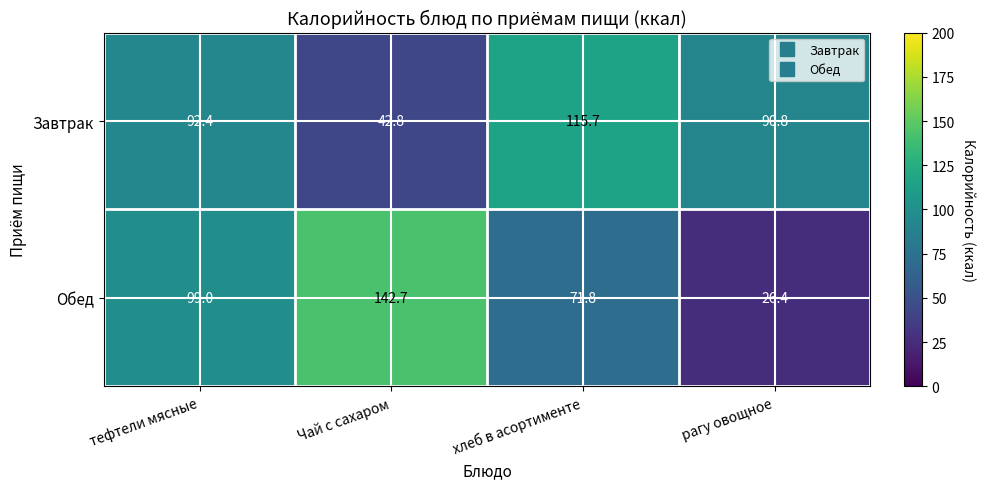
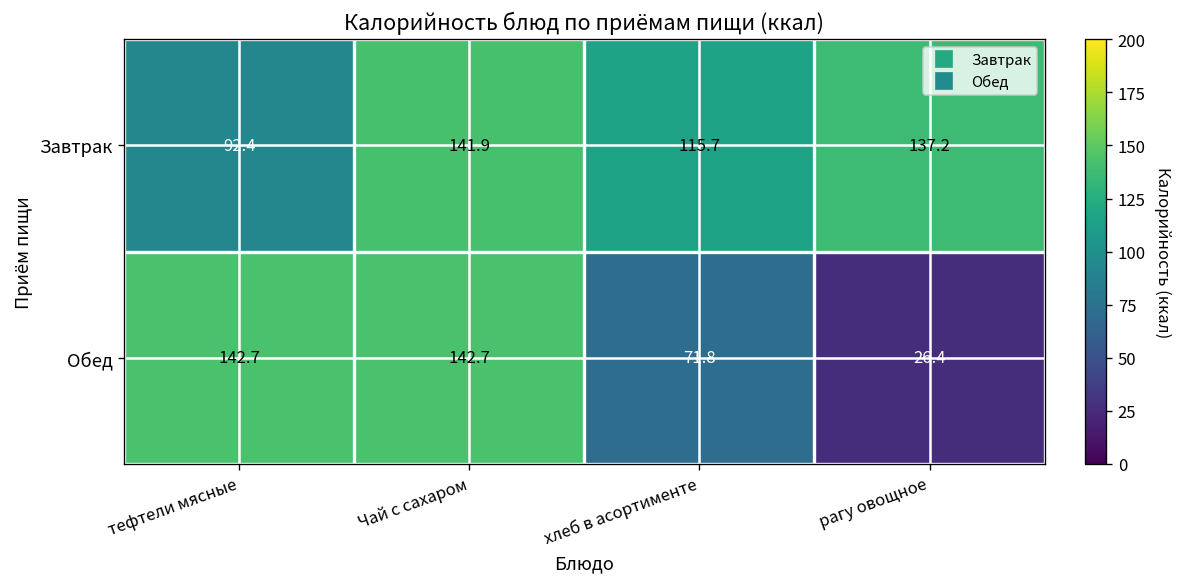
Завтрак, Чай с сахаром: 42.8 -> 141.9
Завтрак, рагу овощное: 90.8 -> 137.2
Обед, тефтели мясные: 99.0 -> 142.7
